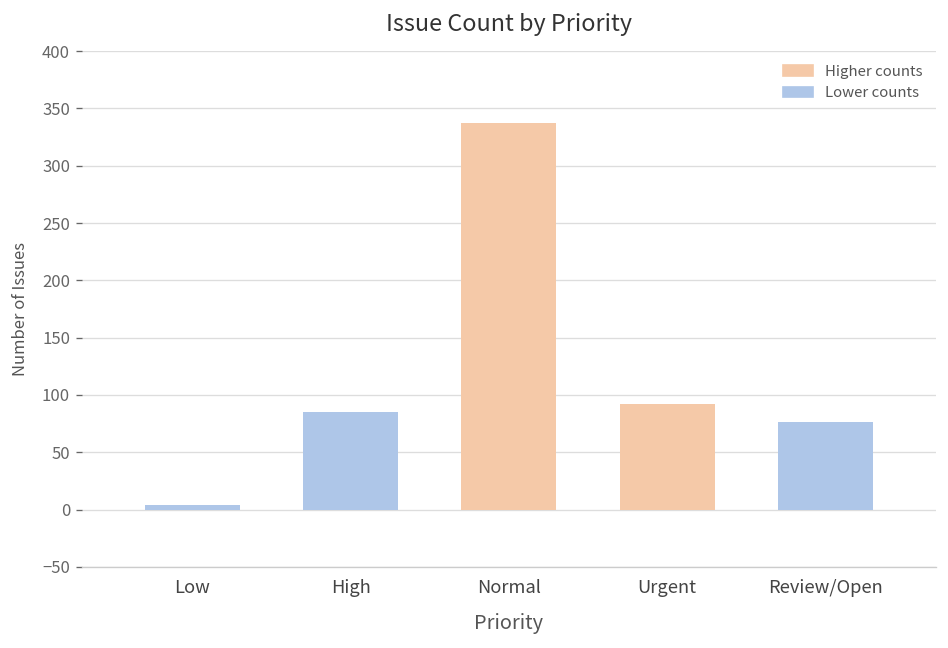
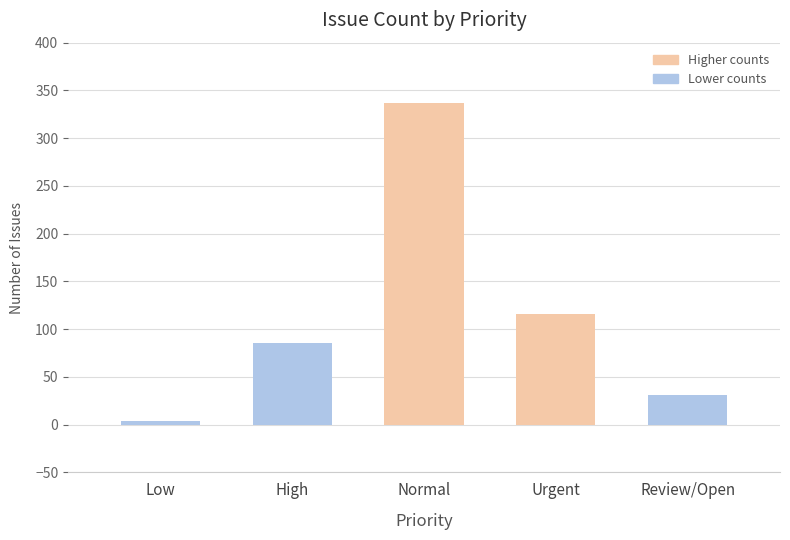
Urgent: 90 -> 120
Review/Open: 80 -> 30
